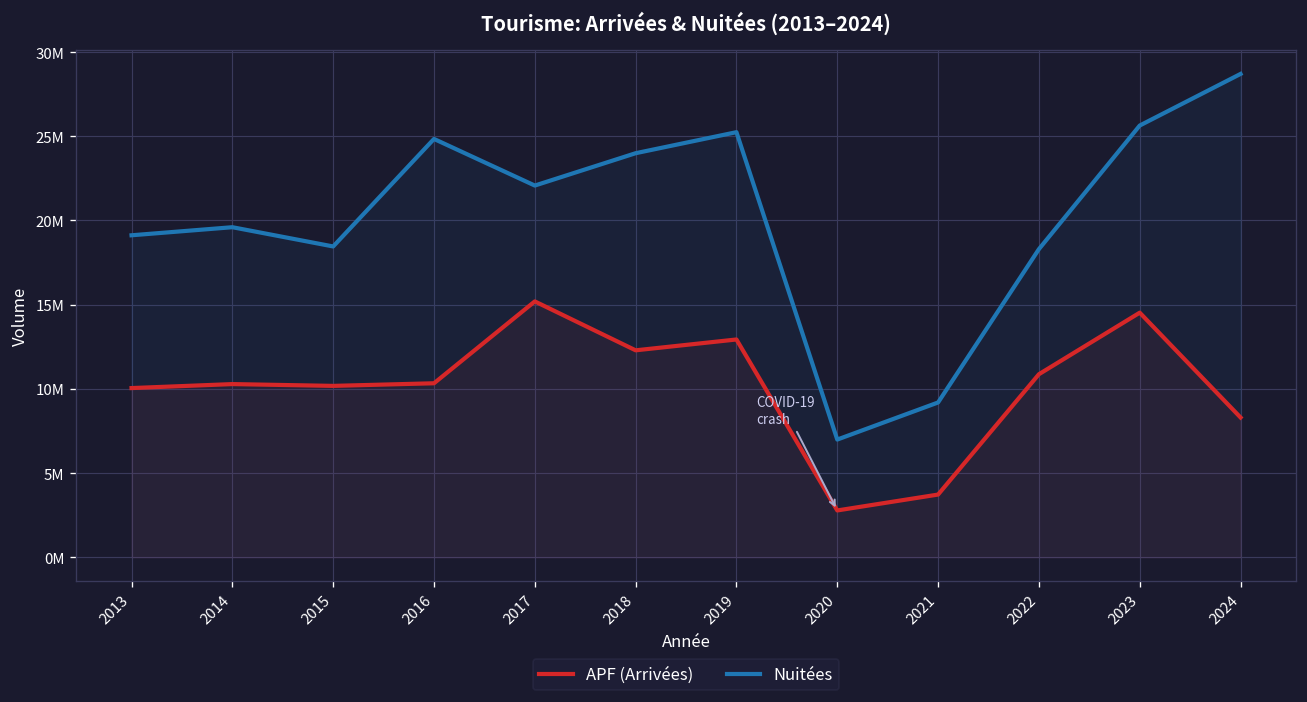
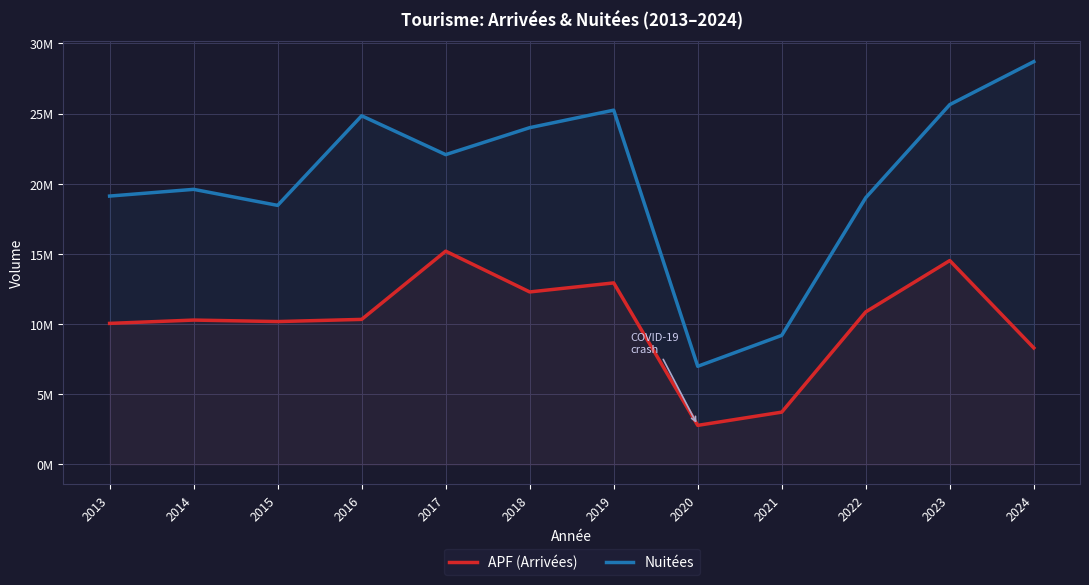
Nuitées, 2022: 18300000 -> 19000000
